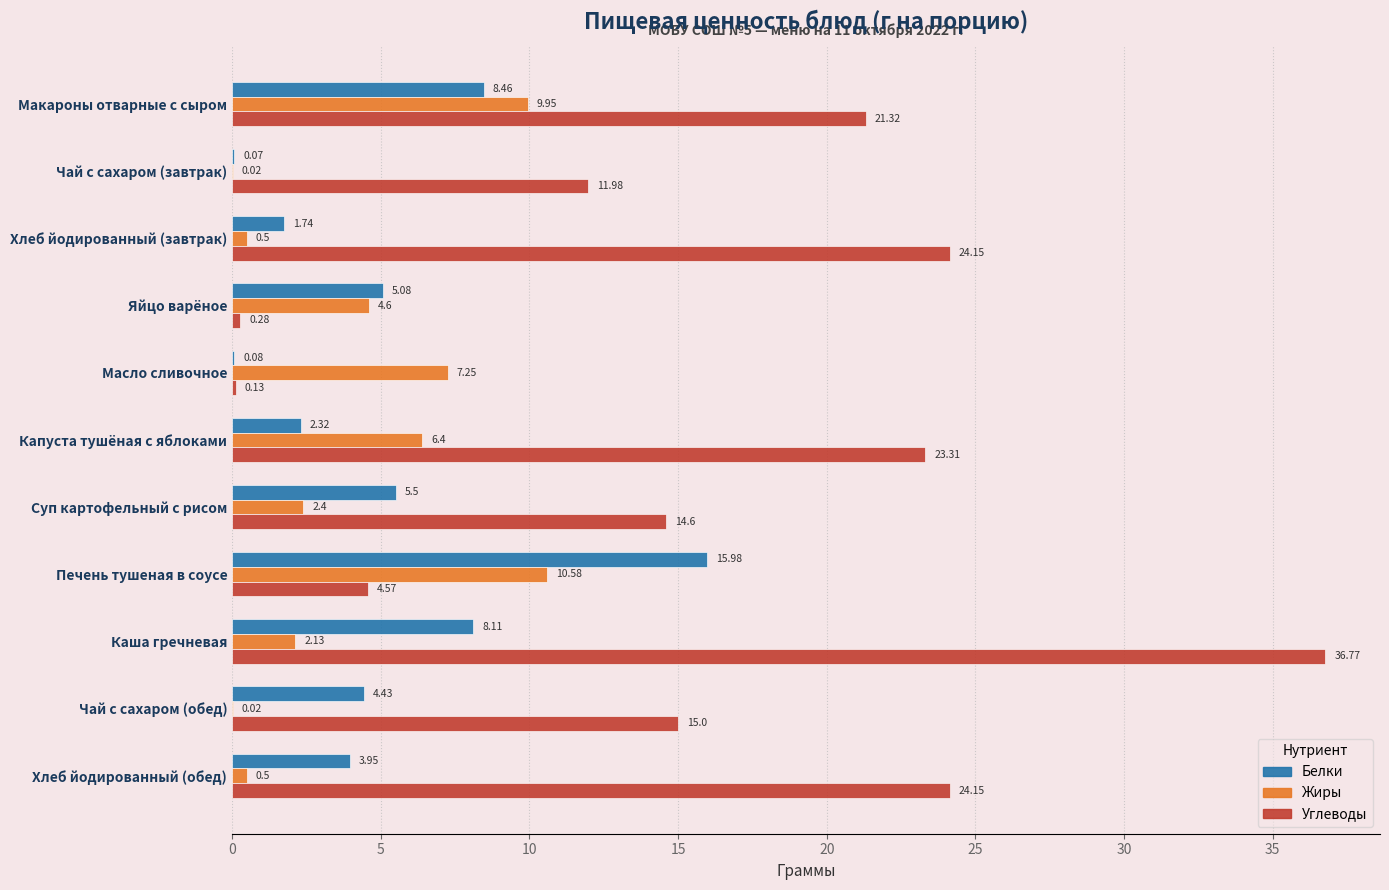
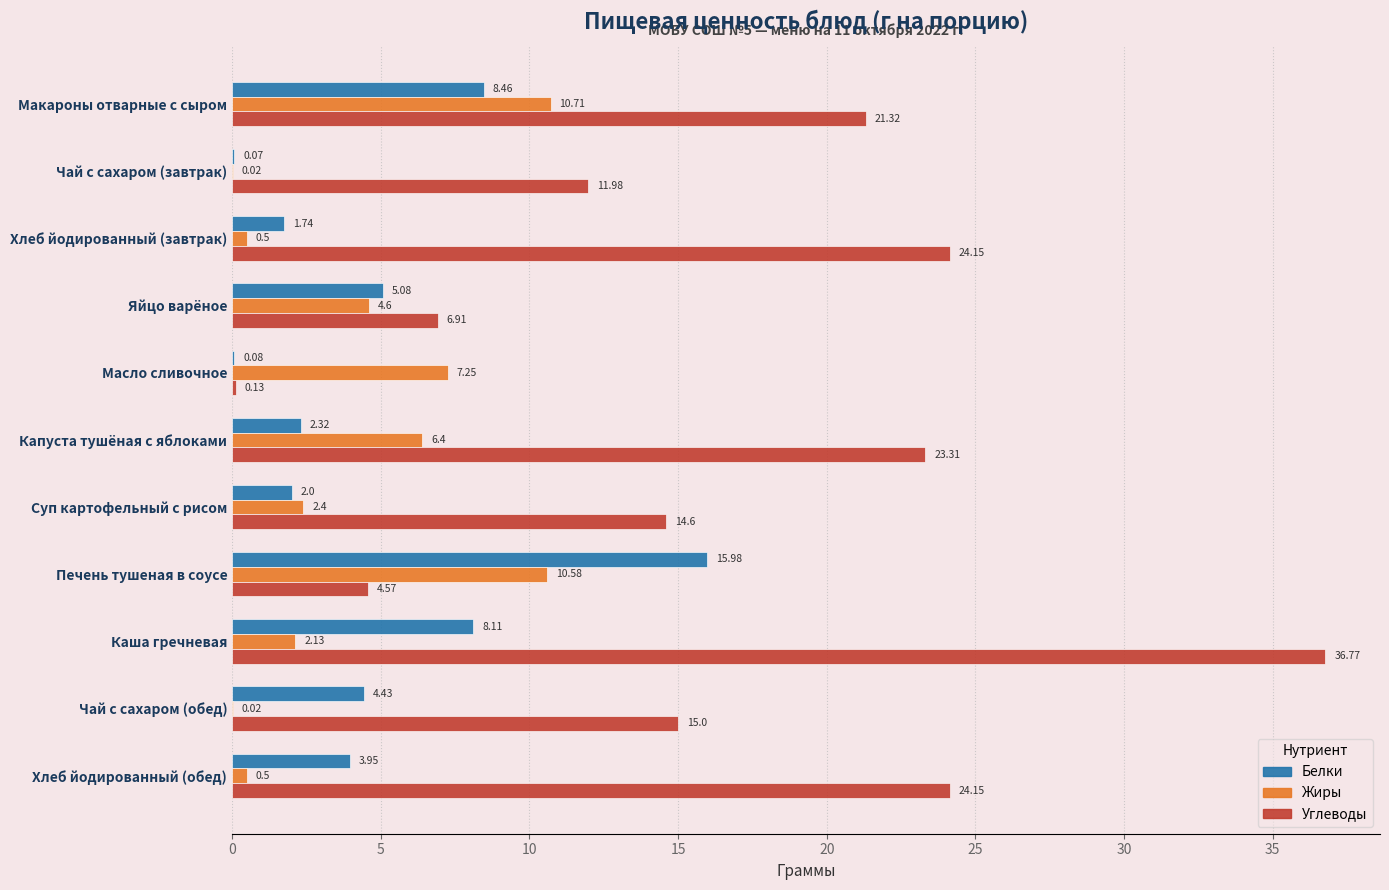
Жиры, Макароны отварные с сыром: 9.95 -> 10.71
Углеводы, Яйцо варёное: 0.28 -> 6.91
Белки, Суп картофельный с рисом: 5.5 -> 2.0
